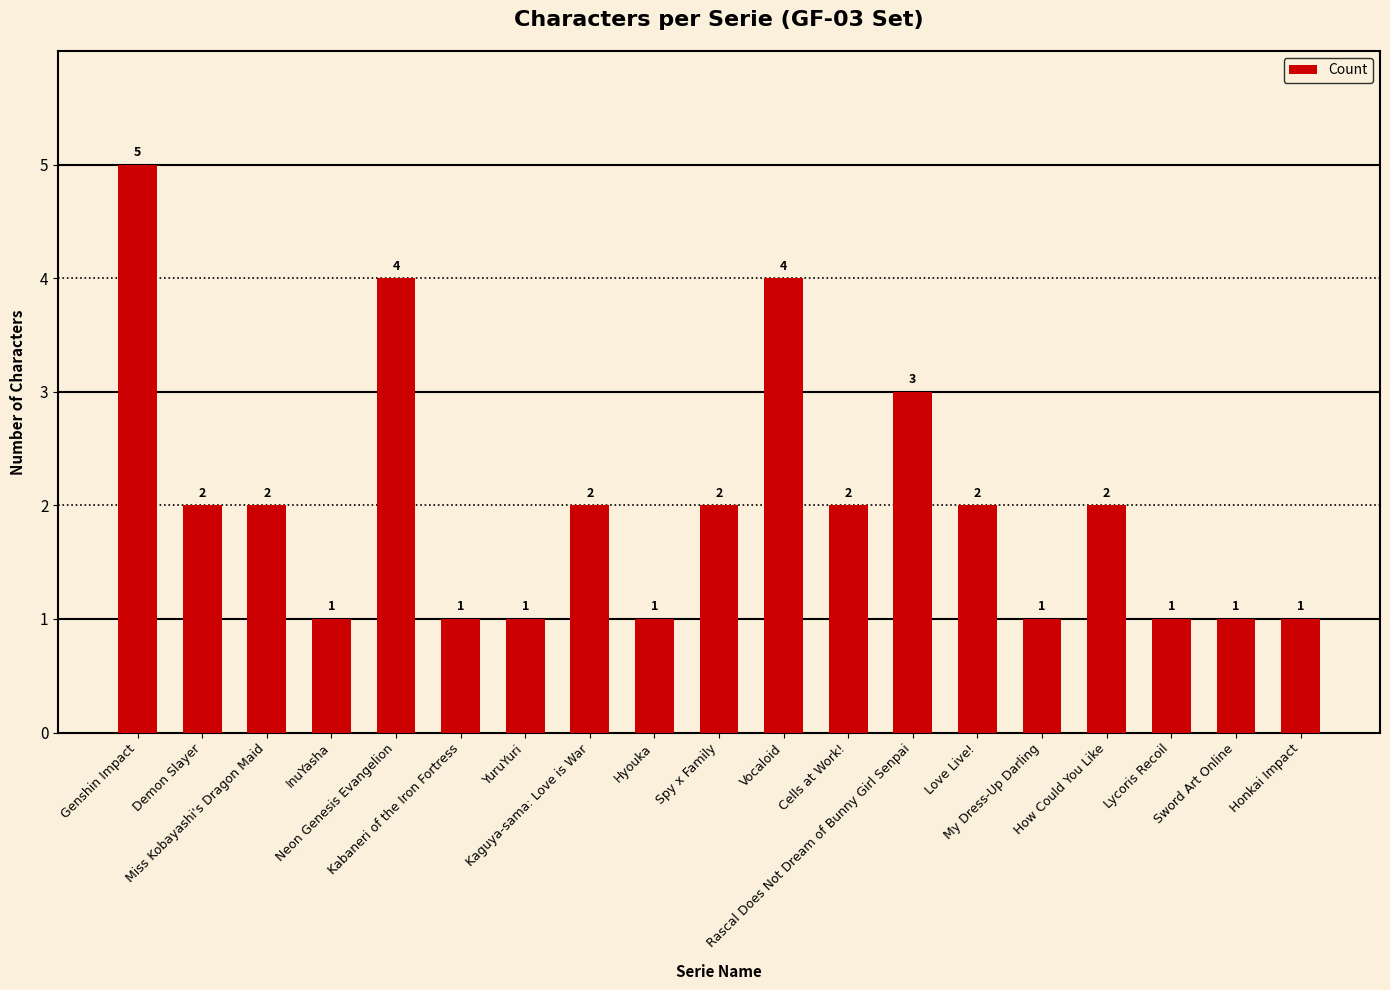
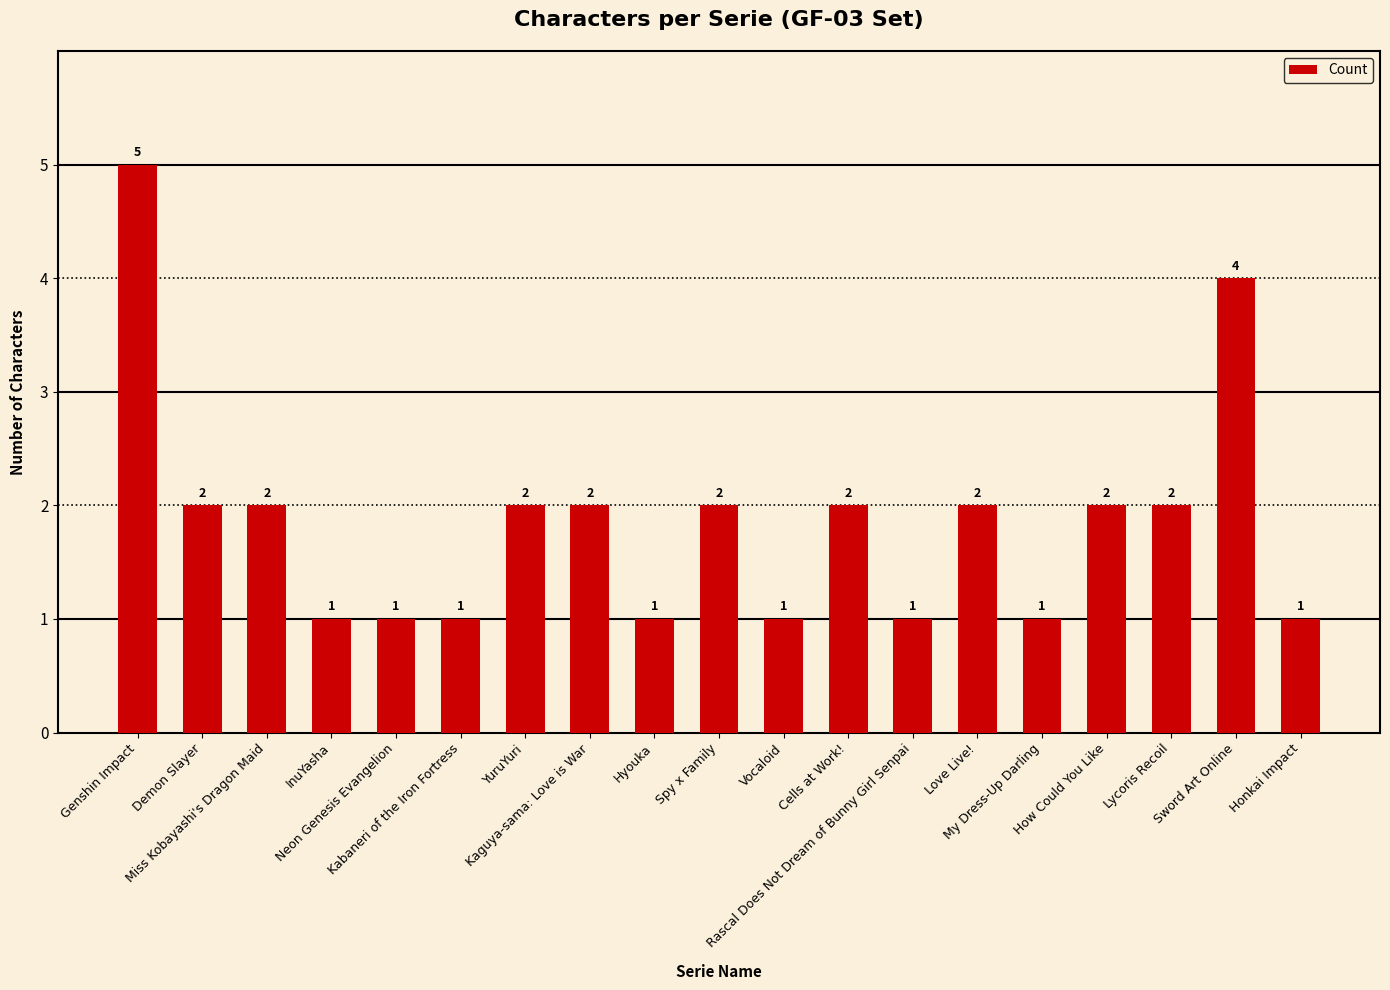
Neon Genesis Evangelion: 4 -> 1
YuruYuri: 1 -> 2
Vocaloid: 4 -> 1
Rascal Does Not Dream of Bunny Girl Senpai: 3 -> 1
Lycoris Recoil: 1 -> 2
Sword Art Online: 1 -> 4
